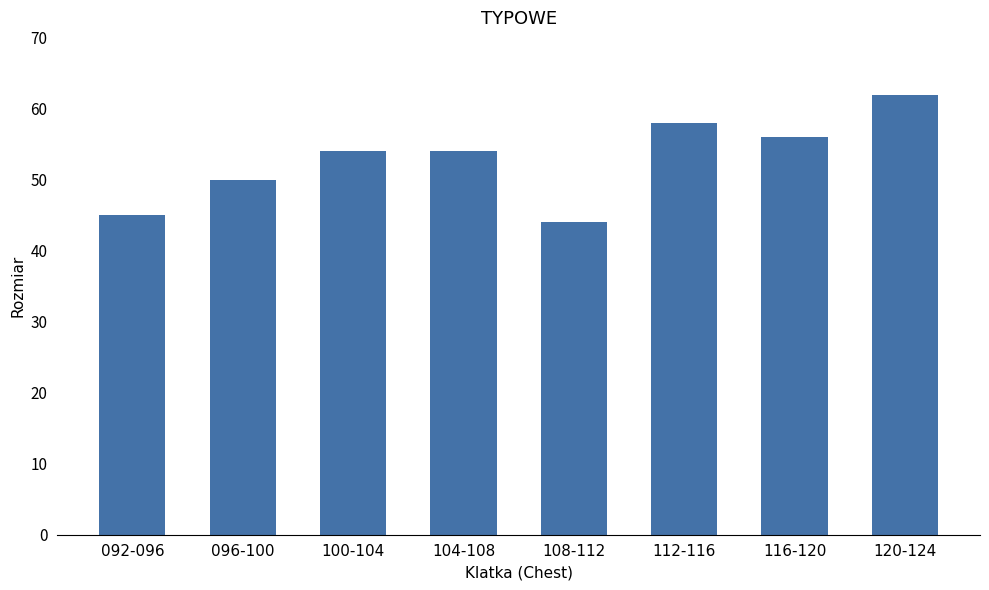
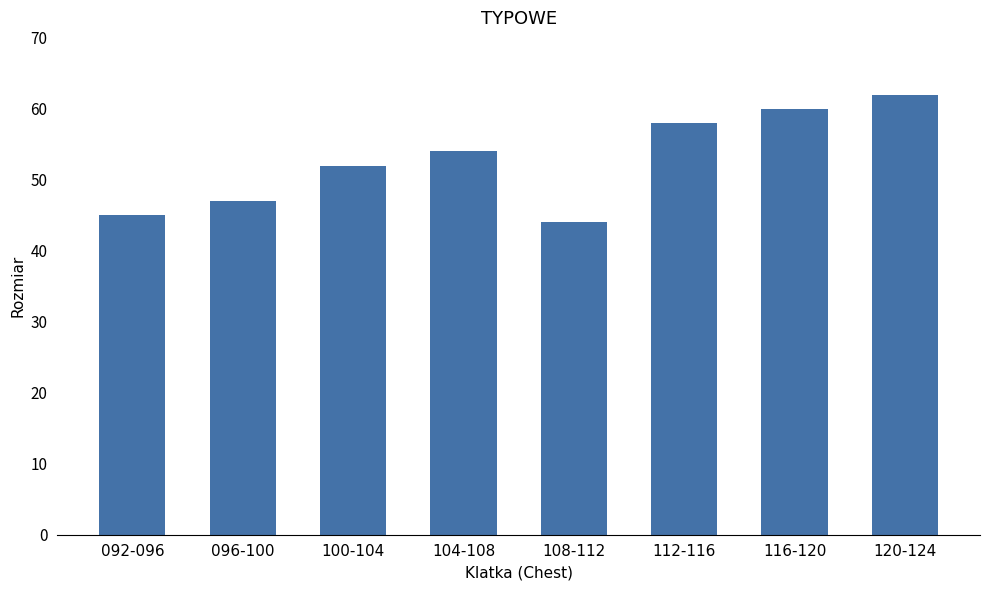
096-100: 50 -> 47
100-104: 54 -> 52
116-120: 56 -> 60
